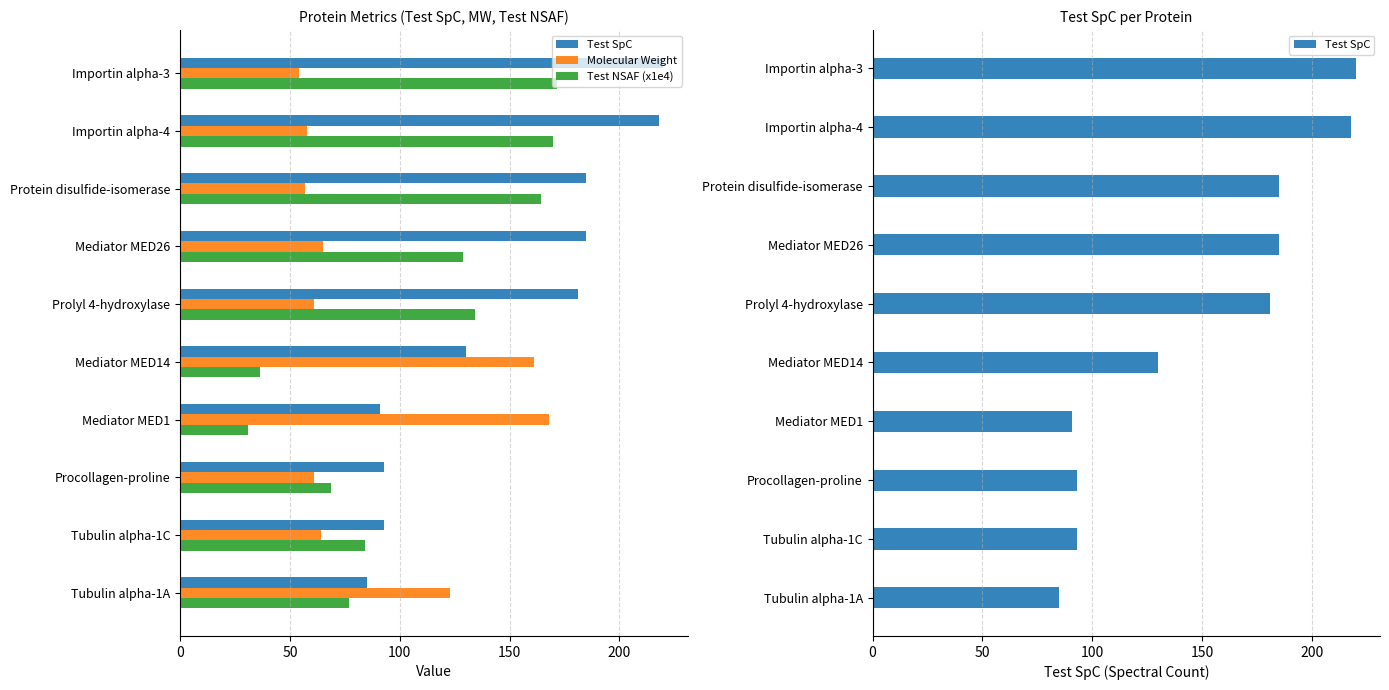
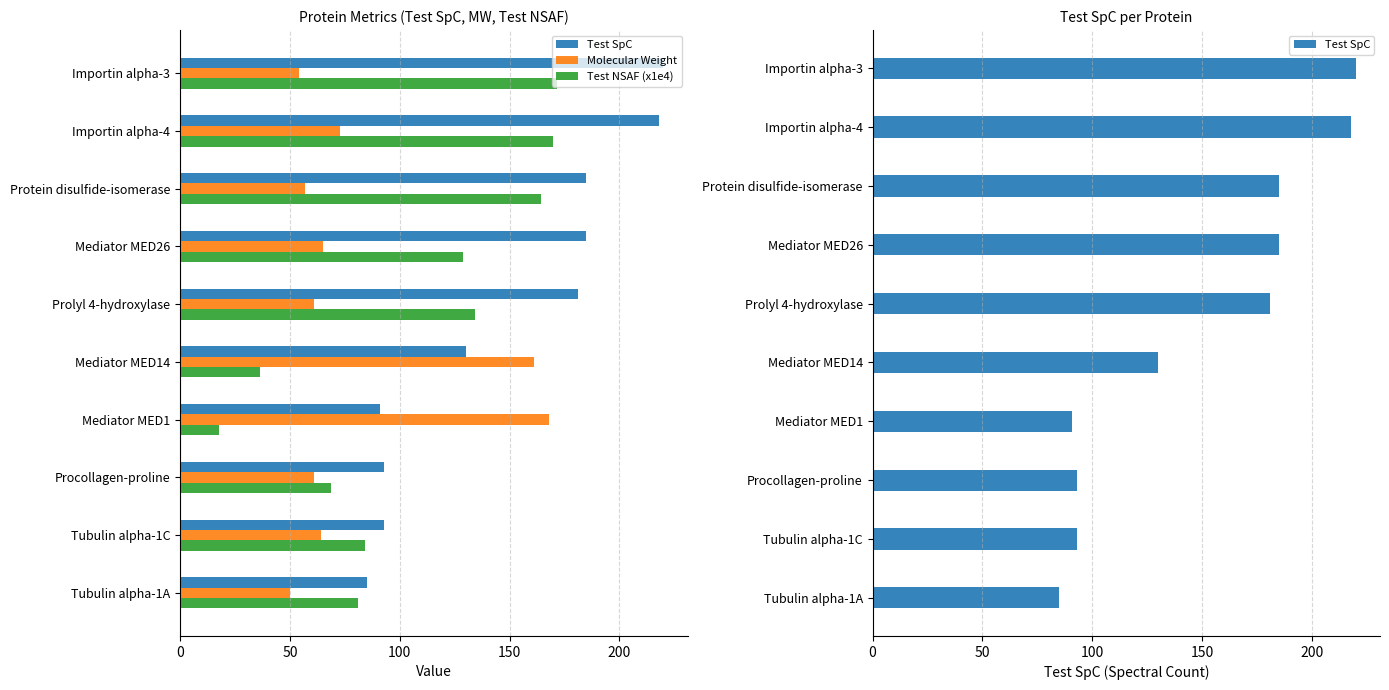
Protein Metrics (Test SpC, MW, Test NSAF), Molecular Weight, Importin alpha-4: 58 -> 73
Protein Metrics (Test SpC, MW, Test NSAF), Test NSAF (x1e4), Mediator MED1: 31 -> 18
Protein Metrics (Test SpC, MW, Test NSAF), Molecular Weight, Tubulin alpha-1A: 123 -> 50
Protein Metrics (Test SpC, MW, Test NSAF), Test NSAF (x1e4), Tubulin alpha-1A: 77 -> 81
